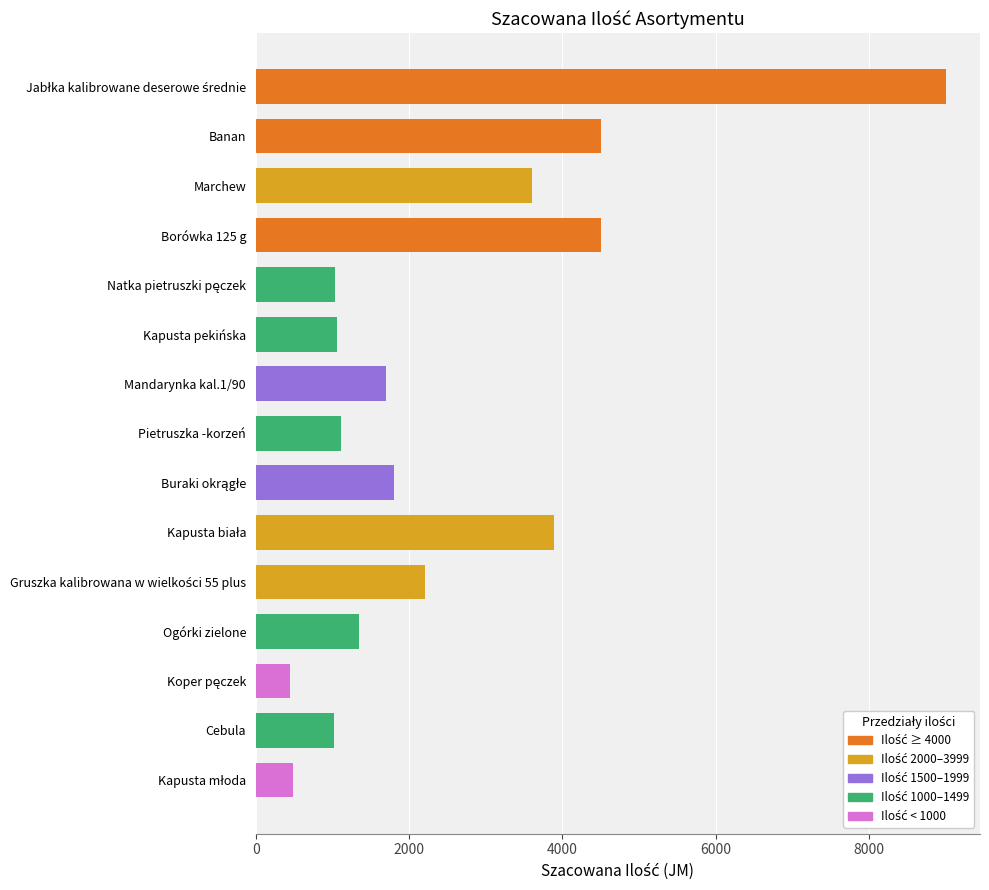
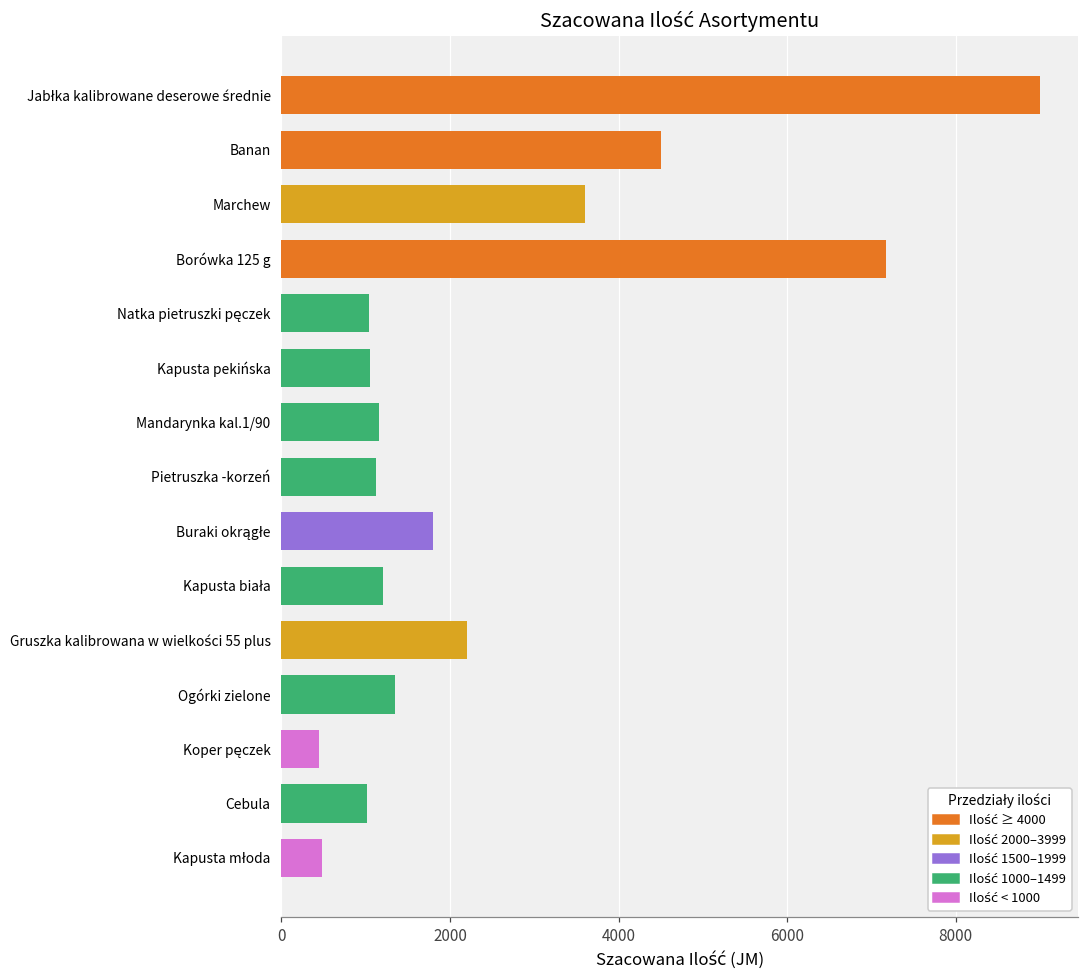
Borówka 125 g: 4500 -> 7200
Mandarynka kal.1/90: 1700 -> 1200
Kapusta biała: 3900 -> 1200
